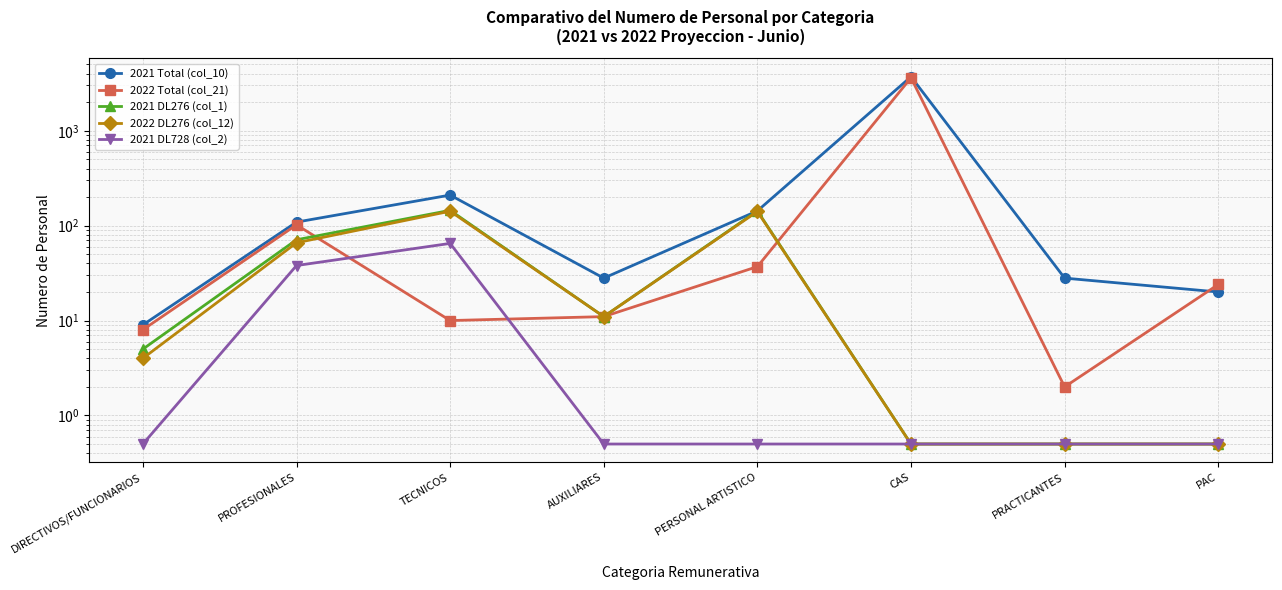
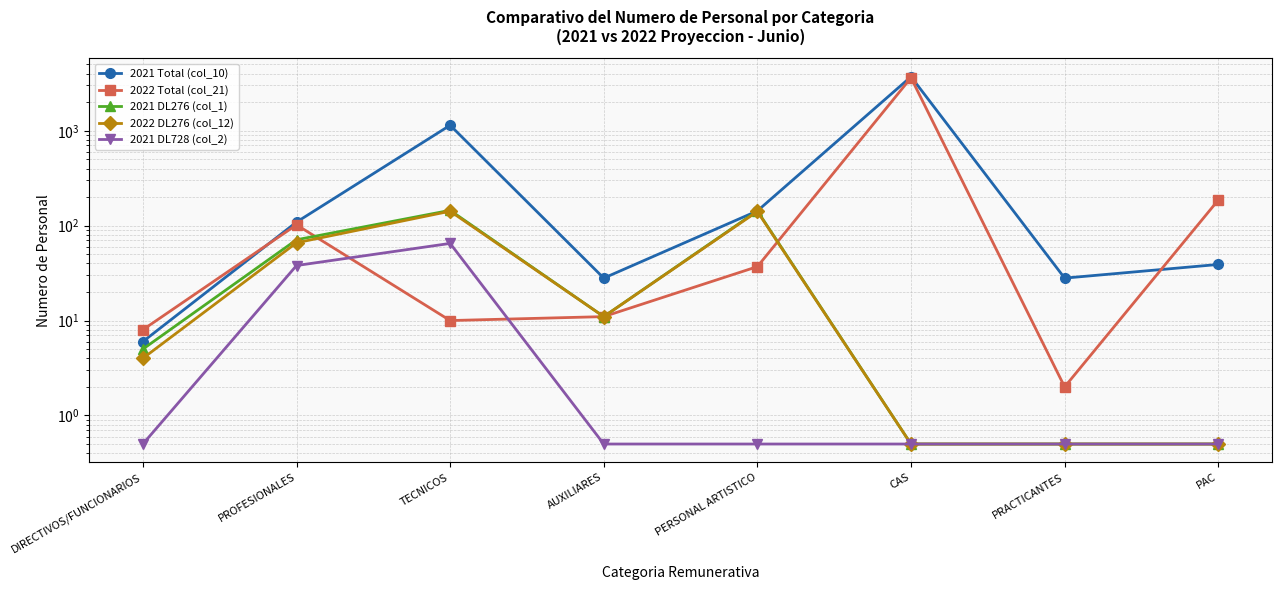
2021 Total (col_10), DIRECTIVOS/FUNCIONARIOS: 9 -> 6
2021 Total (col_10), TECNICOS: 210 -> 1100
2021 Total (col_10), PAC: 20 -> 39
2022 Total (col_21), PAC: 24 -> 190
